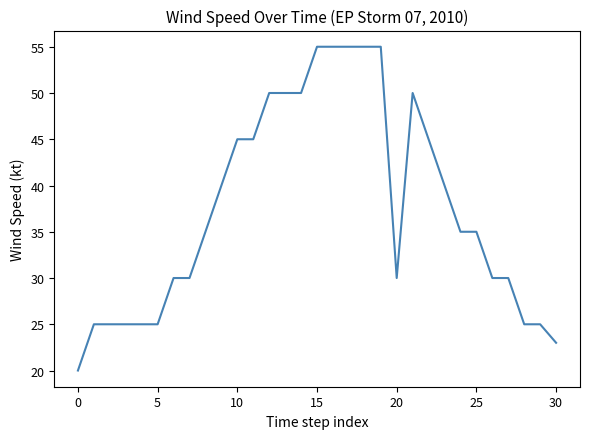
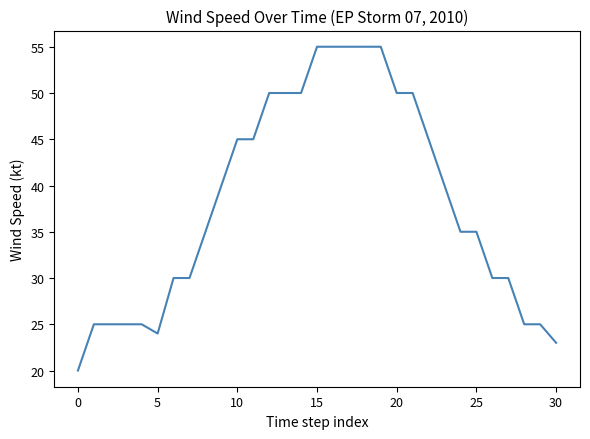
5: 25 -> 24
20: 30 -> 50
